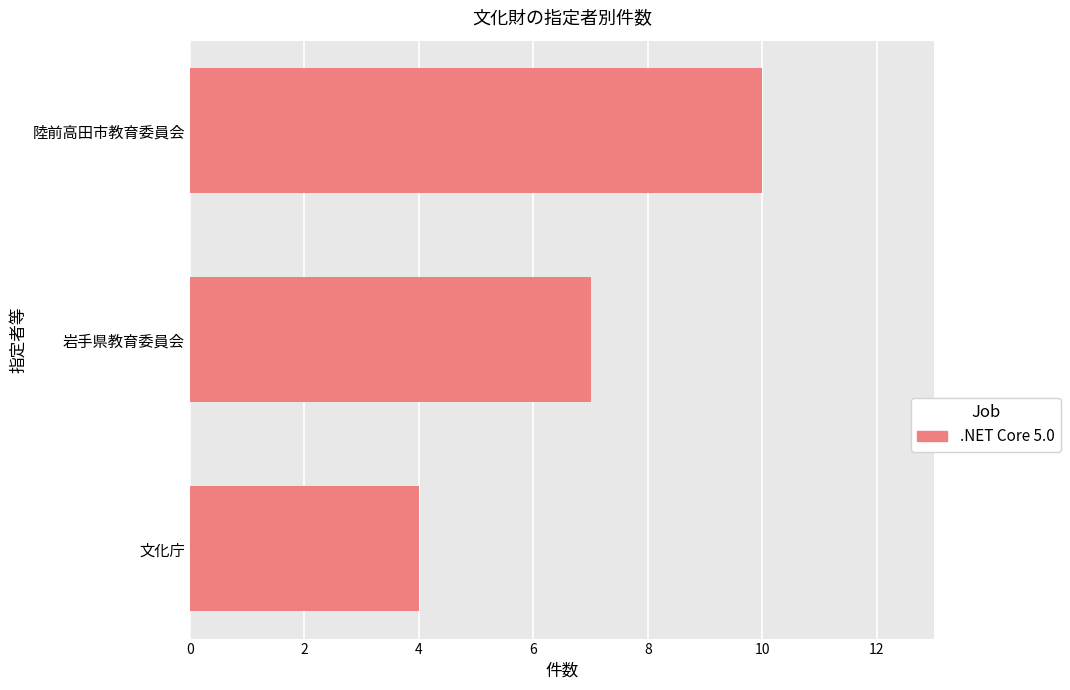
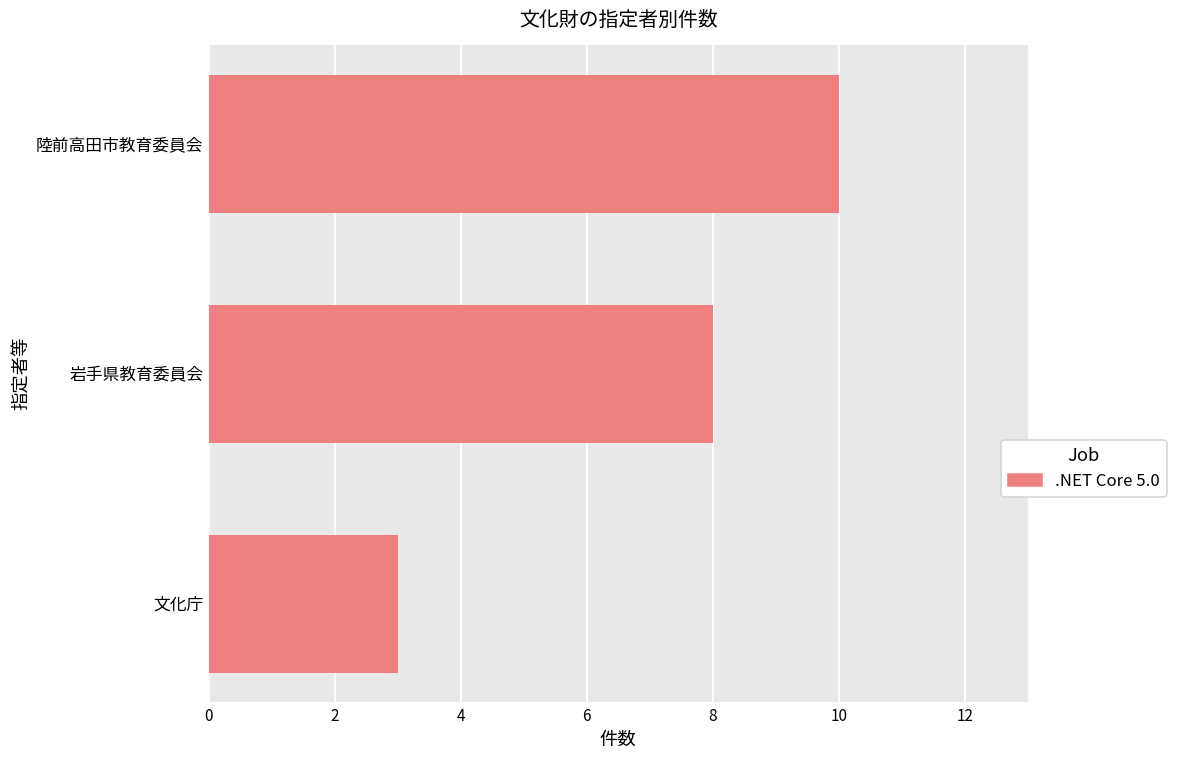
岩手県教育委員会: 7 -> 8
文化庁: 4 -> 3
